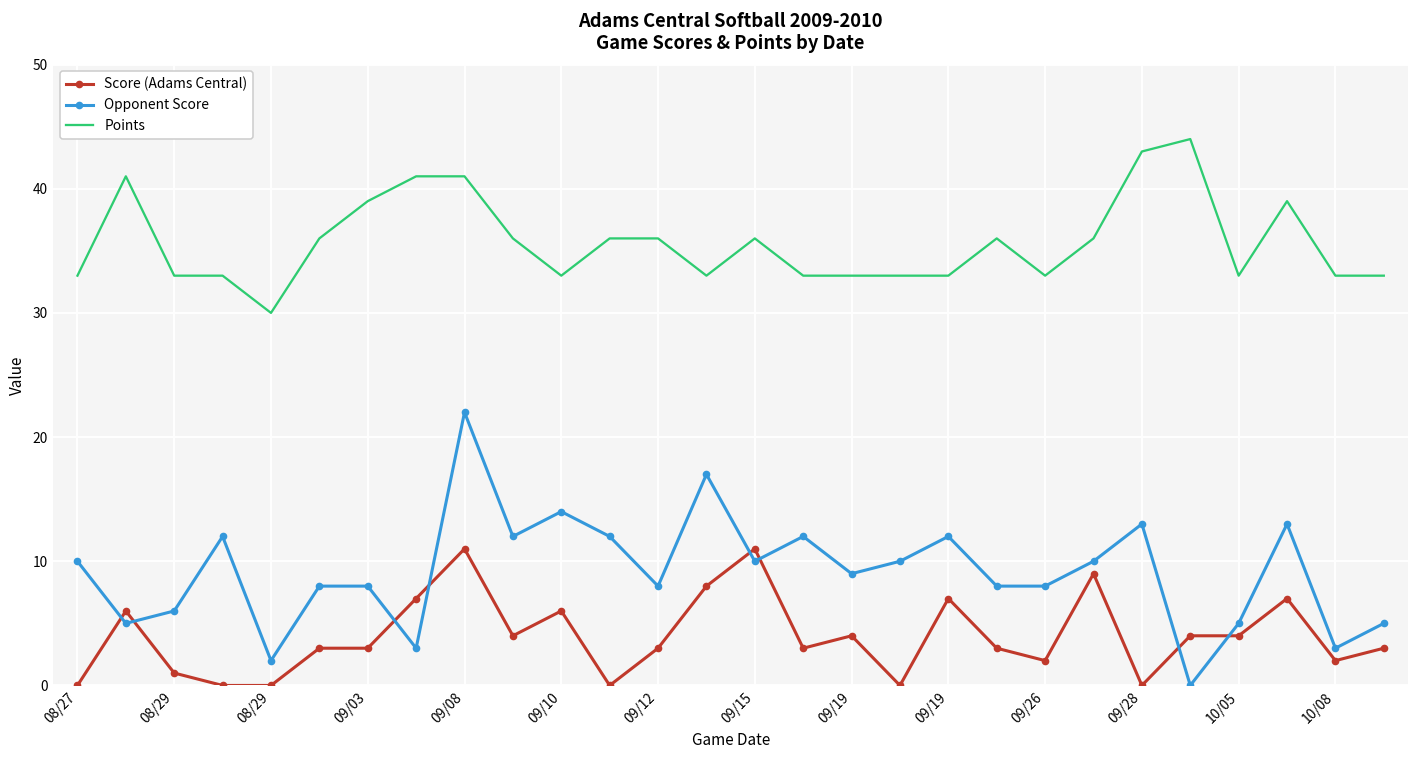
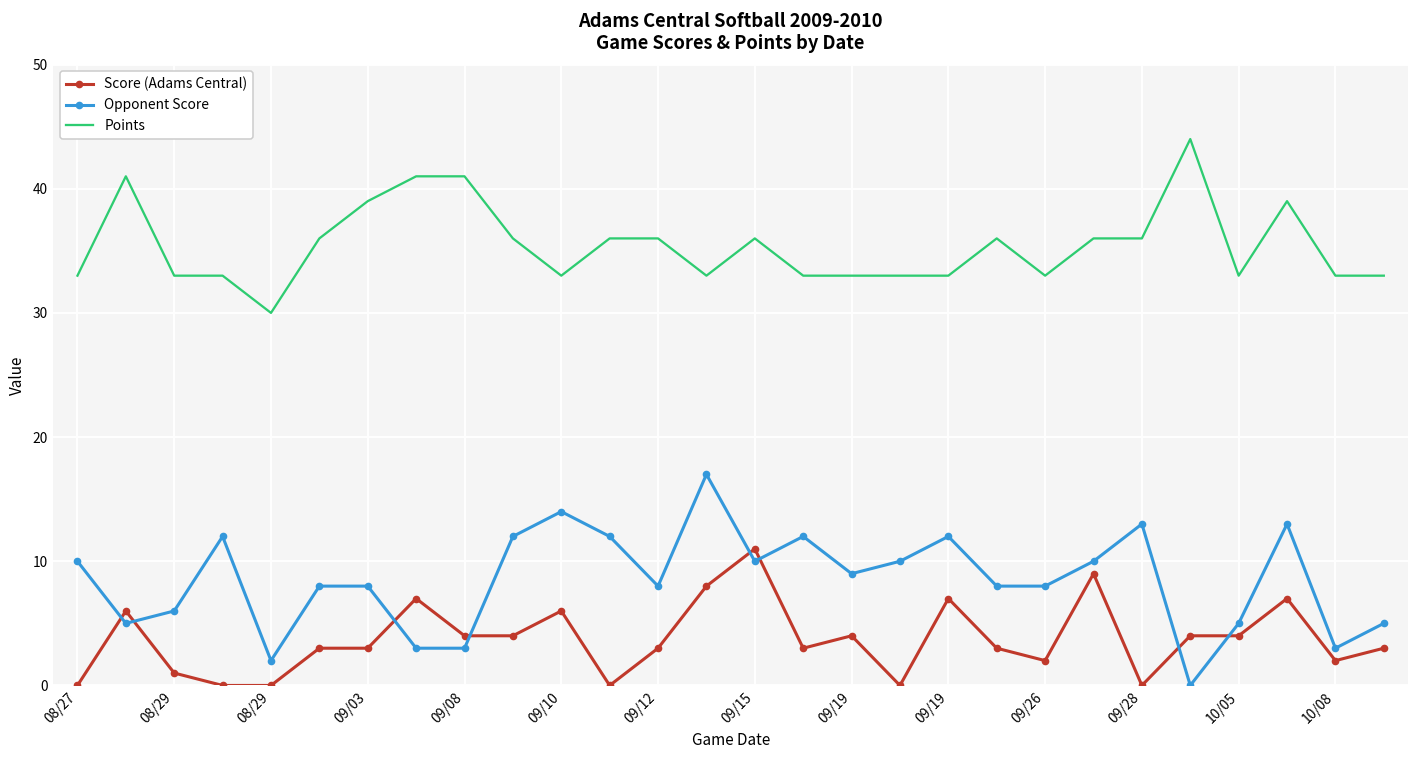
Score (Adams Central), 09/08: 11 -> 4
Opponent Score, 09/08: 22 -> 3
Points, 09/28: 43 -> 36
